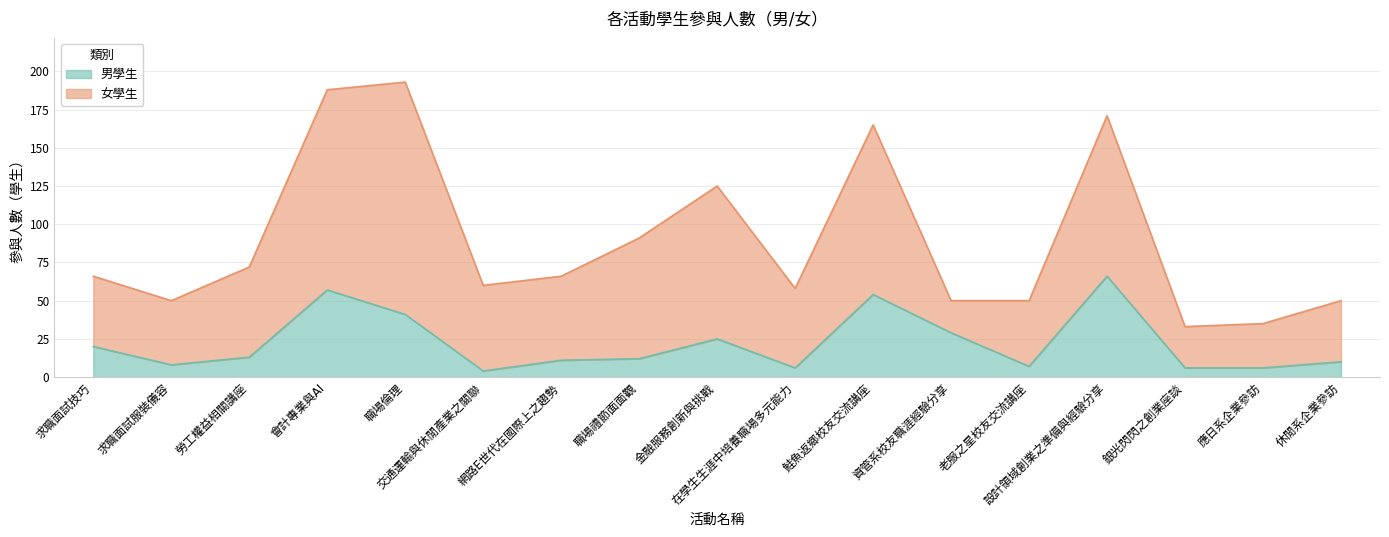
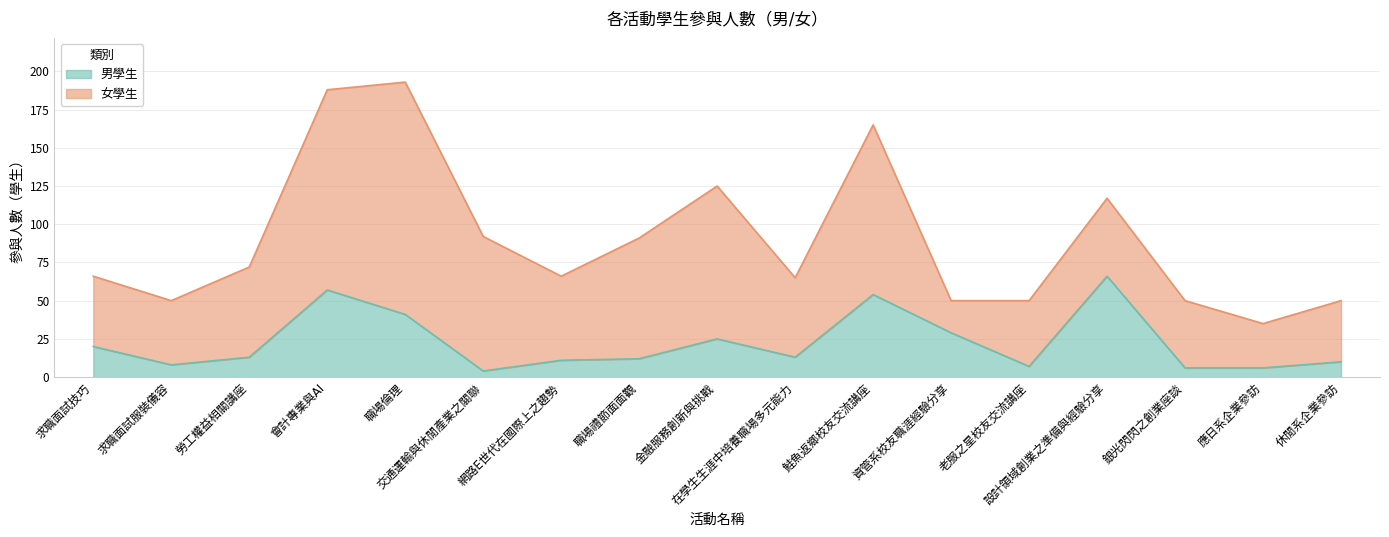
女學生, 交通運輸與休閒產業之關聯: 56 -> 88
男學生, 在學生生涯中培養職場多元能力: 6 -> 13
女學生, 設計領域創業之準備與經驗分享: 105 -> 51
女學生, 銀光閃閃之創業座談: 27 -> 44
